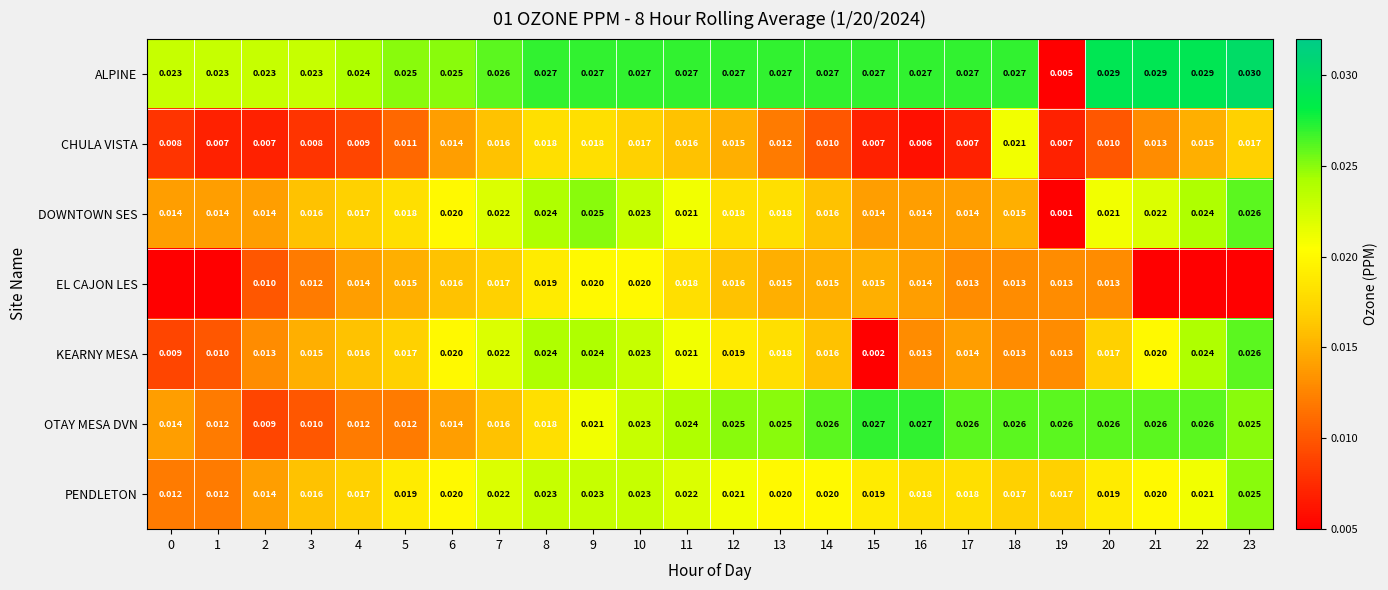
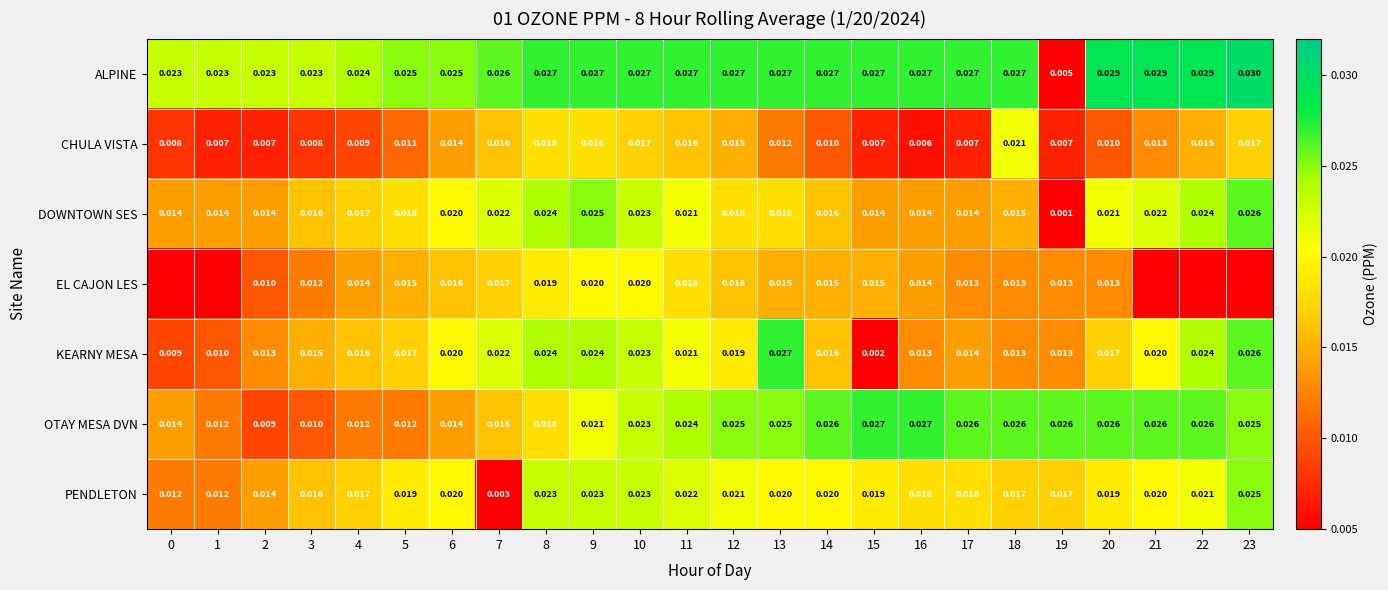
KEARNY MESA, 13: 0.018 -> 0.027
PENDLETON, 7: 0.022 -> 0.003
